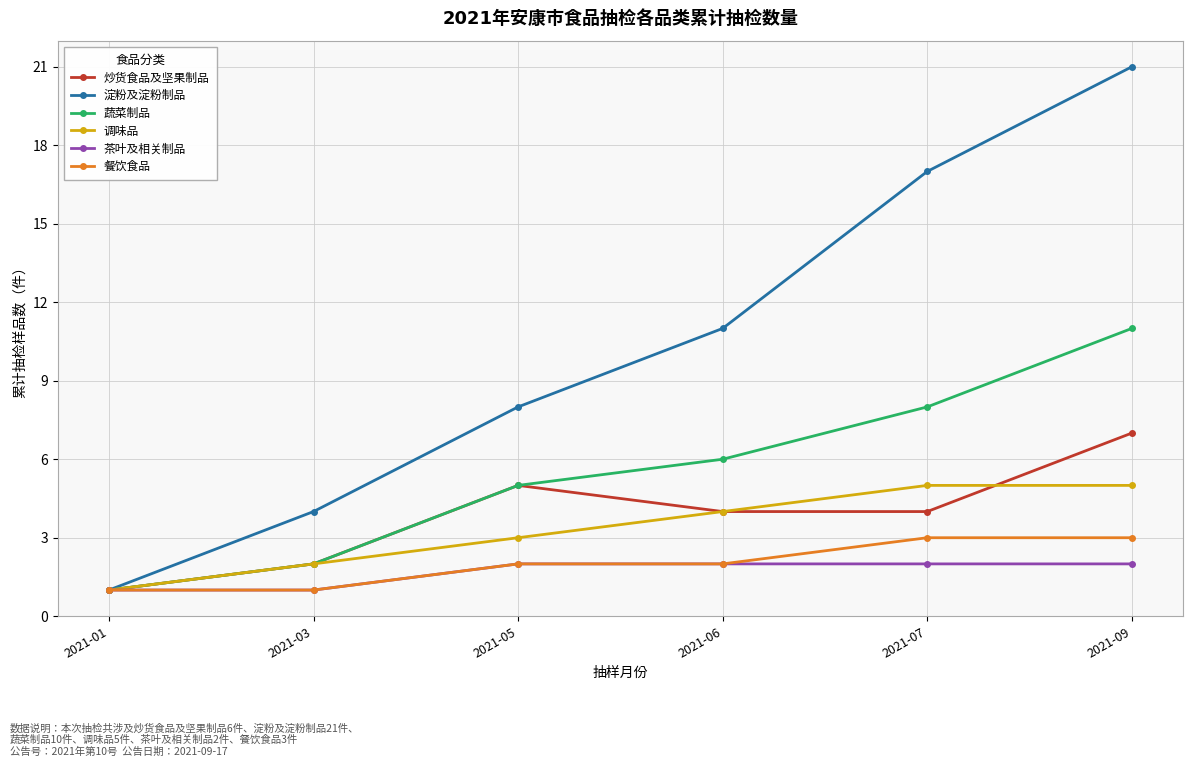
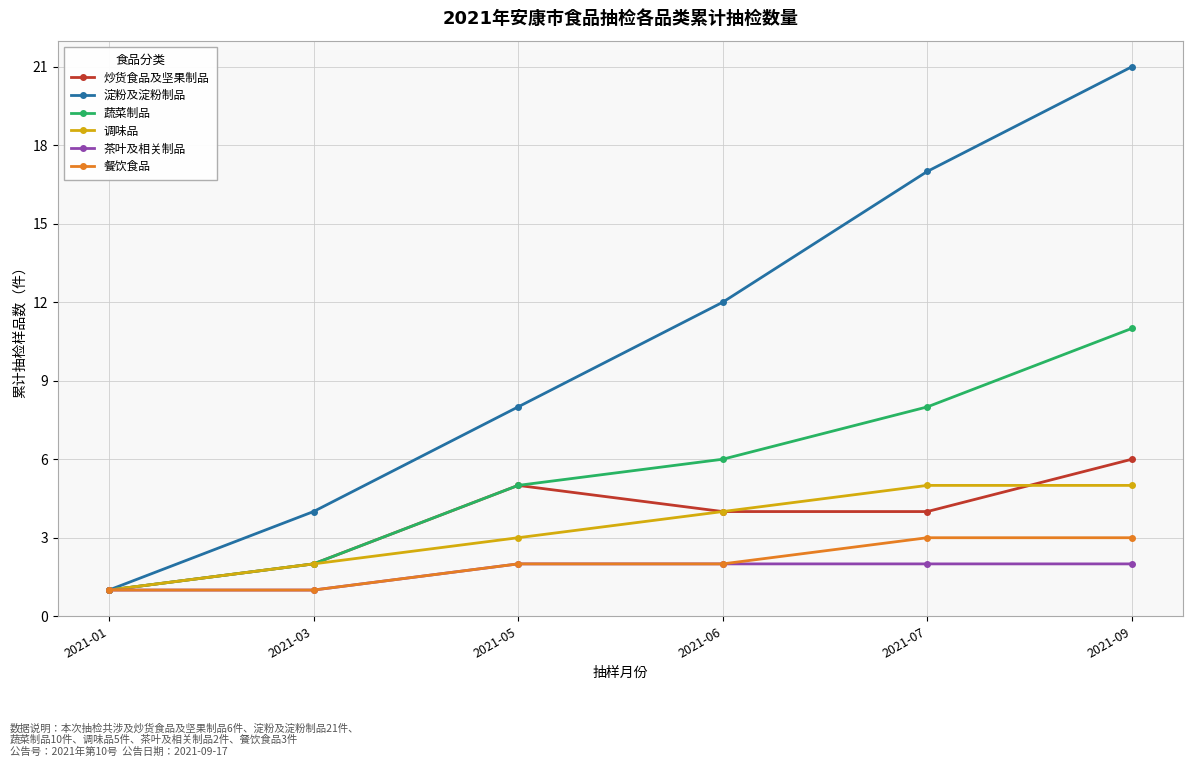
淀粉及淀粉制品, 2021-06: 11 -> 12
炒货食品及坚果制品, 2021-09: 7 -> 6
